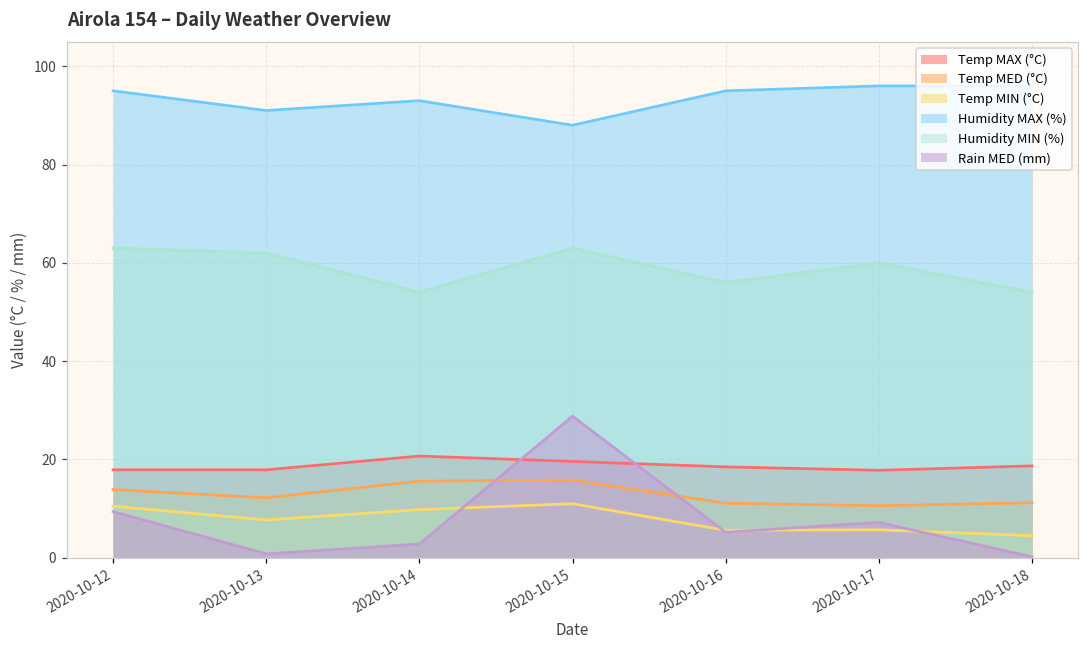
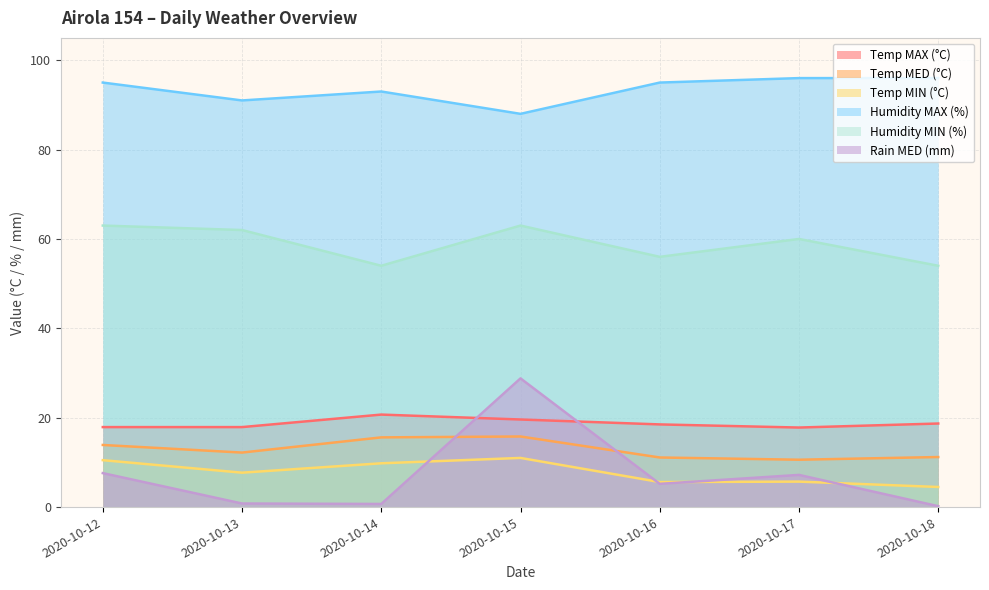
Rain MED (mm), 2020-10-12: 9 -> 8
Rain MED (mm), 2020-10-14: 3 -> 1
